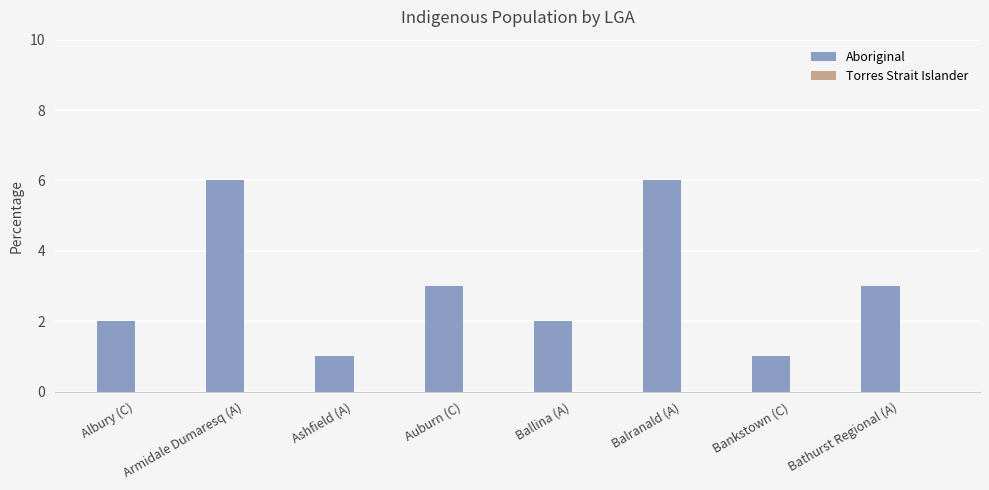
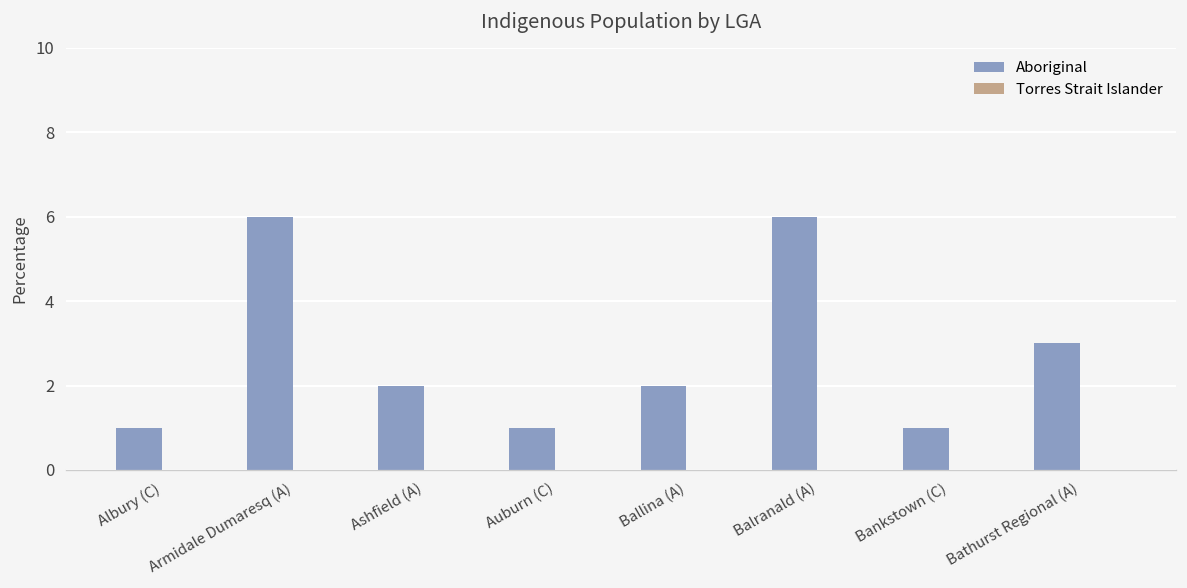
Aboriginal, Albury (C): 2 -> 1
Aboriginal, Ashfield (A): 1 -> 2
Aboriginal, Auburn (C): 3 -> 1
